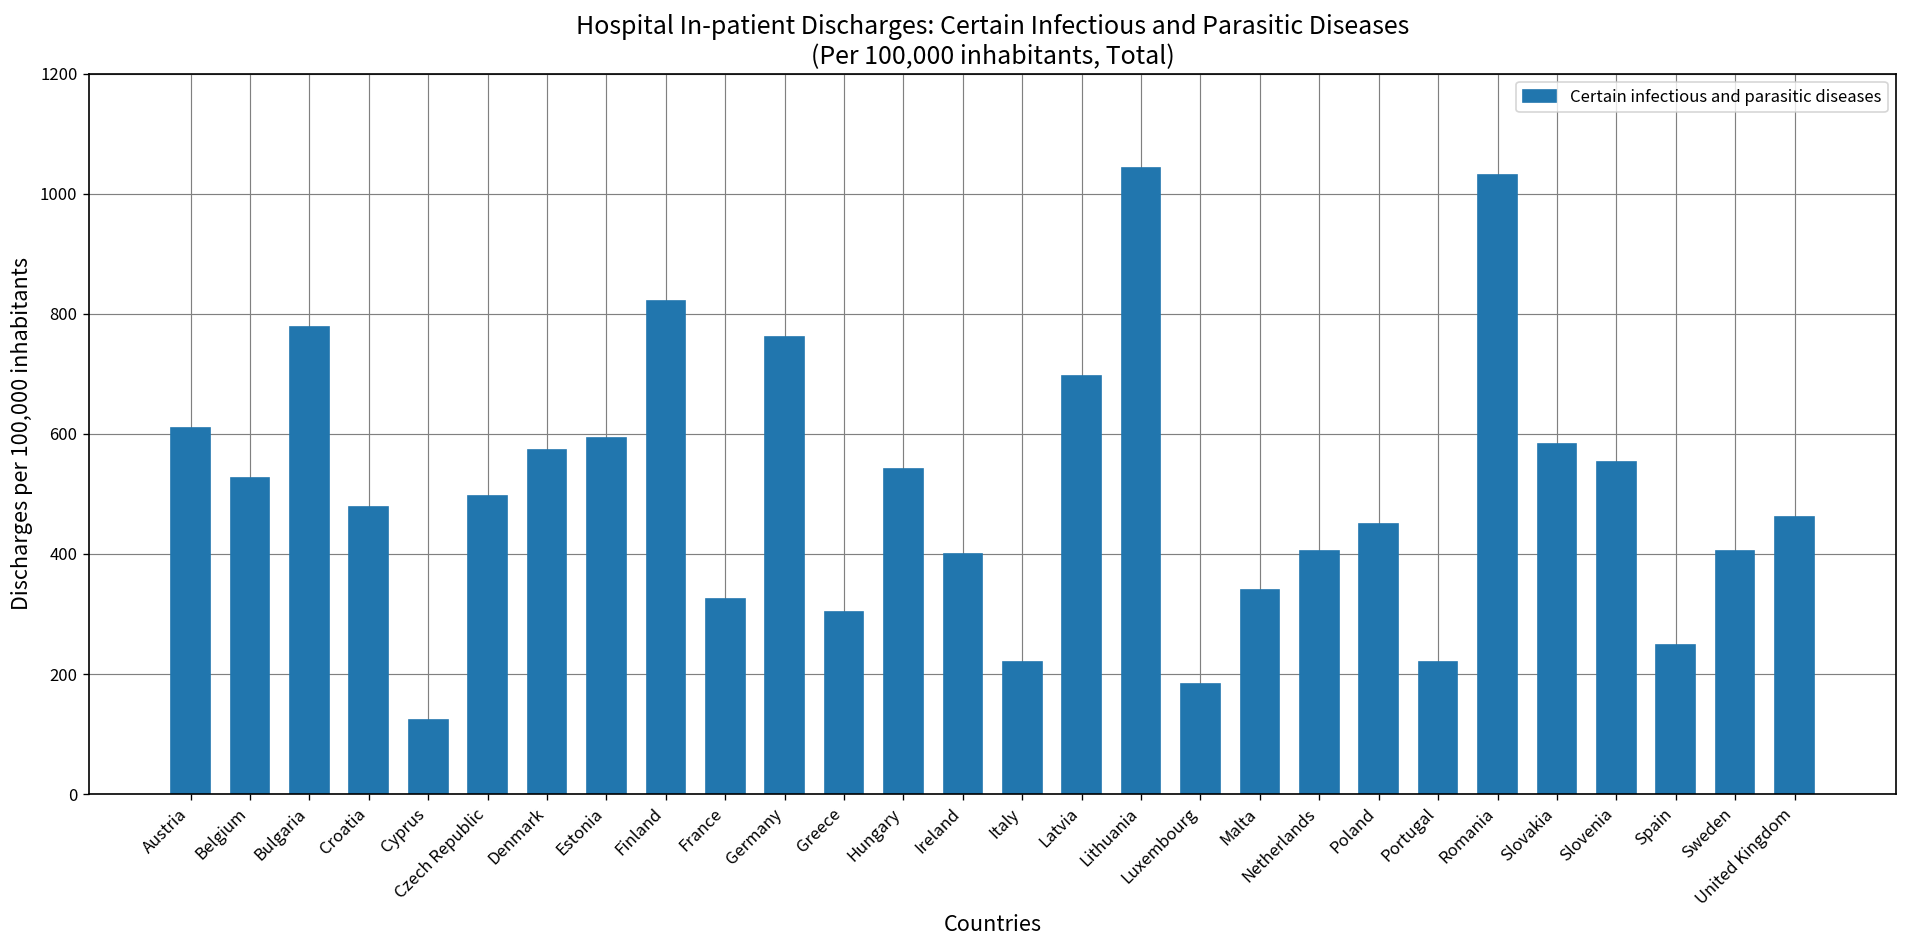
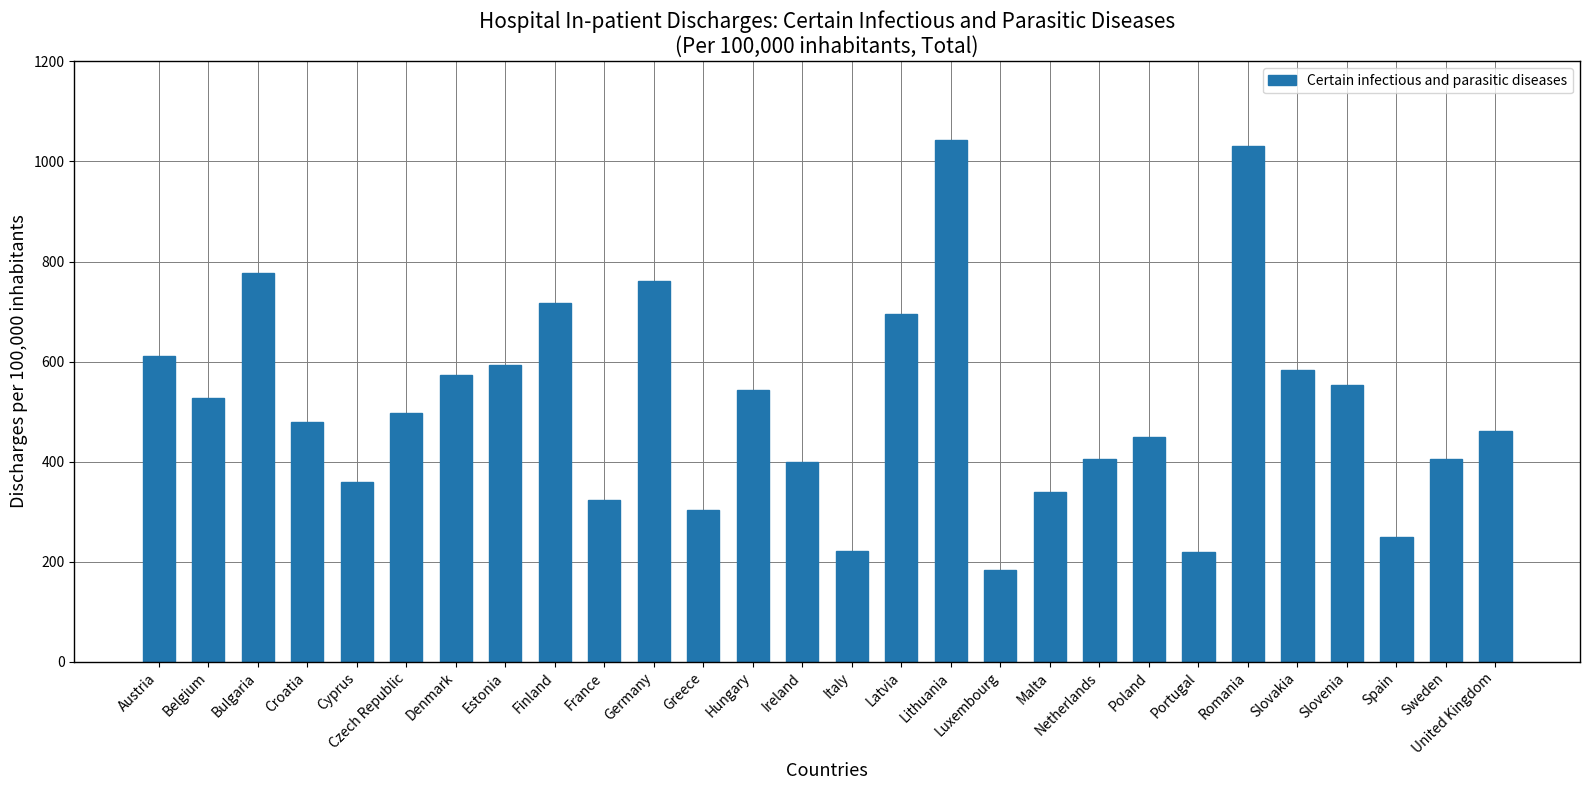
Cyprus: 120 -> 360
Finland: 820 -> 720
